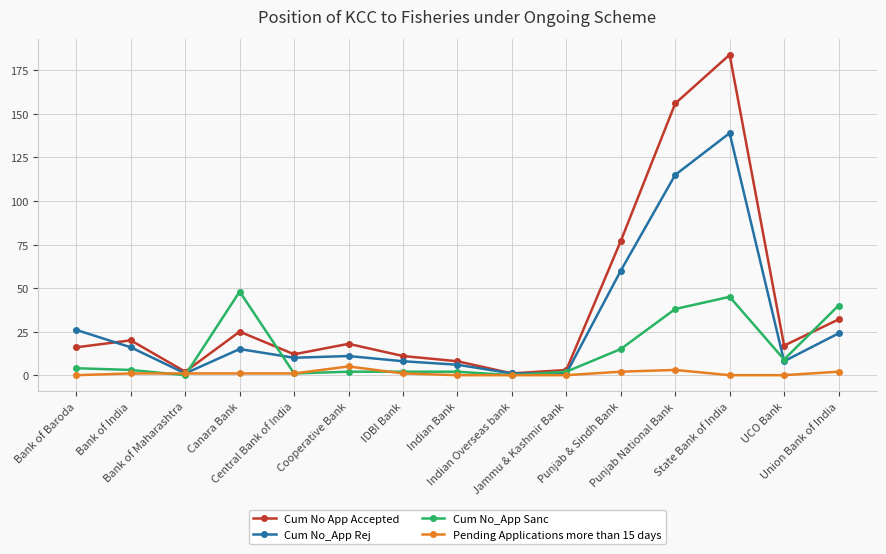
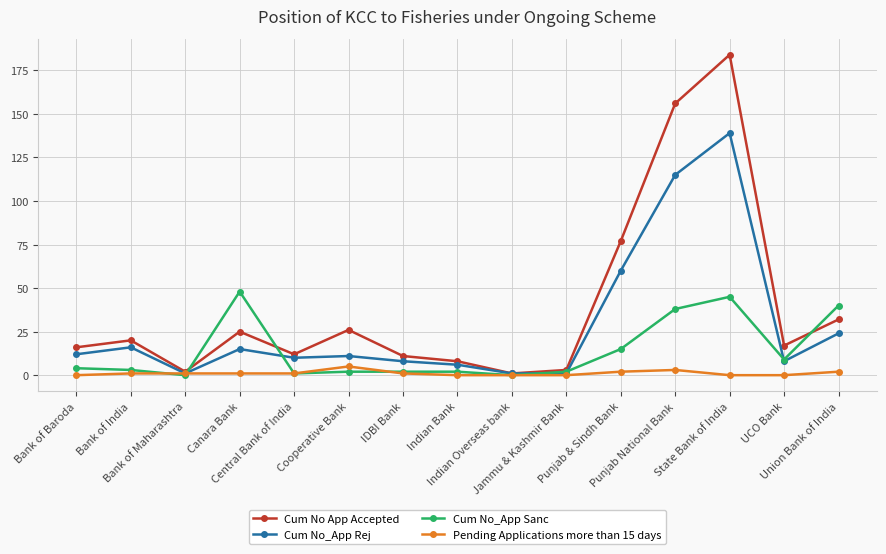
Cum No_App Rej, Bank of Baroda: 26 -> 12
Cum No App Accepted, Cooperative Bank: 18 -> 26
